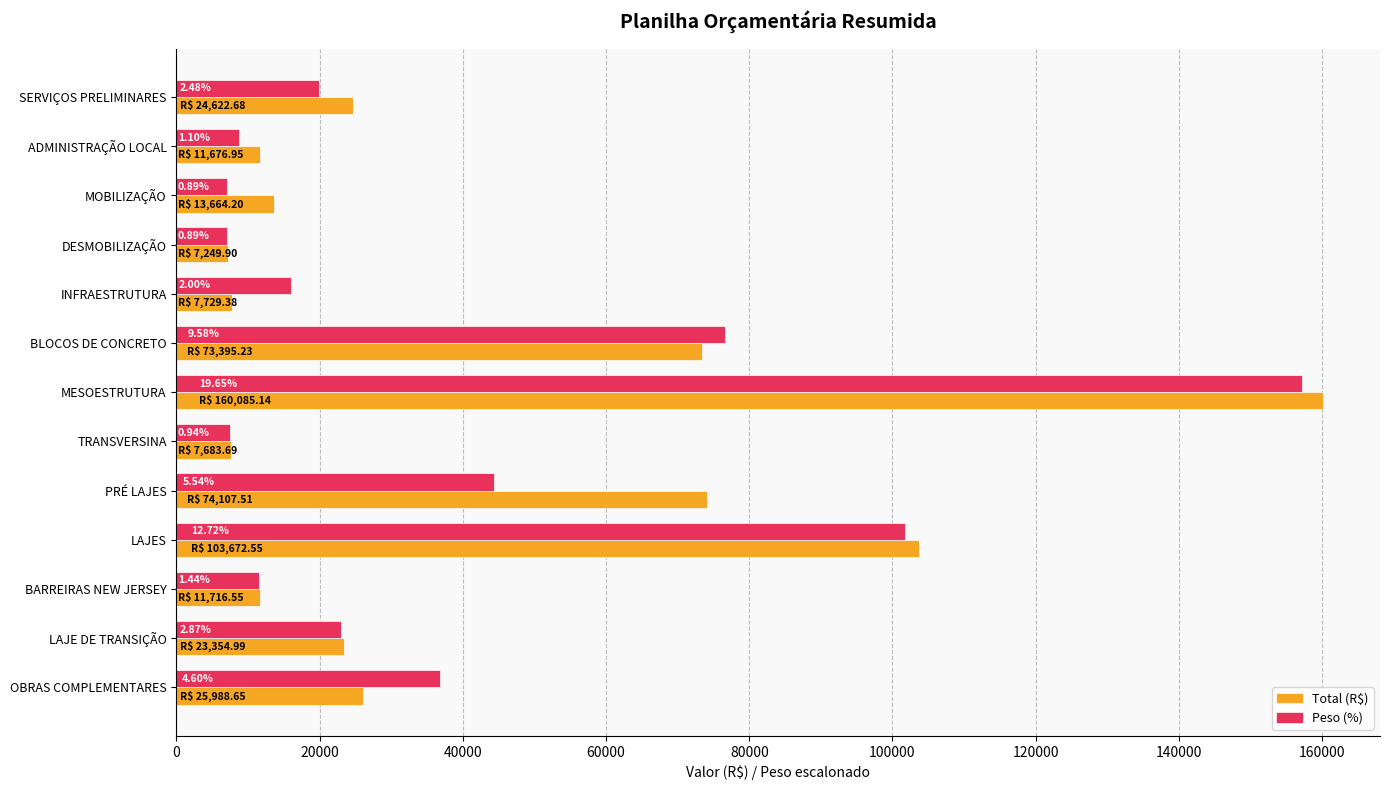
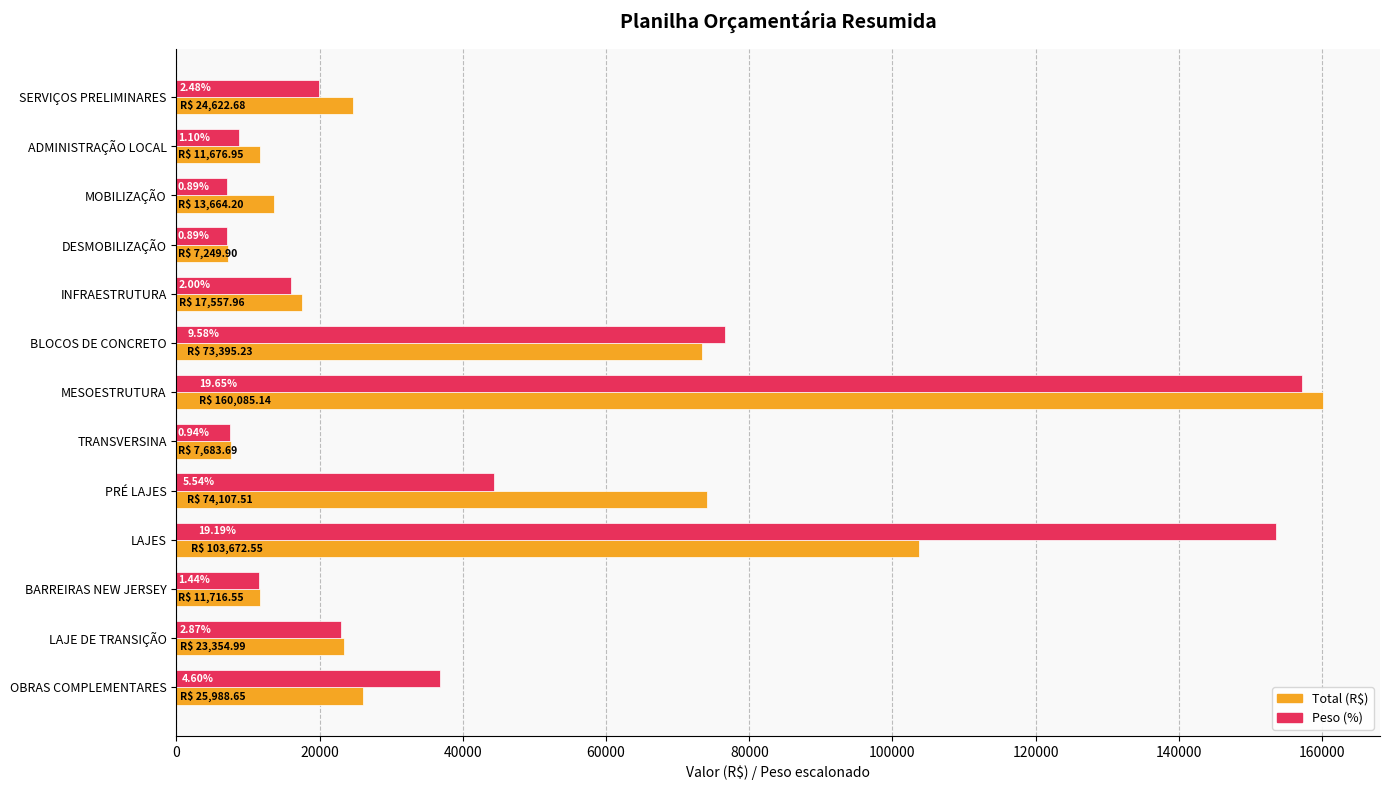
Total (R$), INFRAESTRUTURA: 7,729.38 -> 17,557.96
Peso (%), LAJES: 12.72% -> 19.19%
